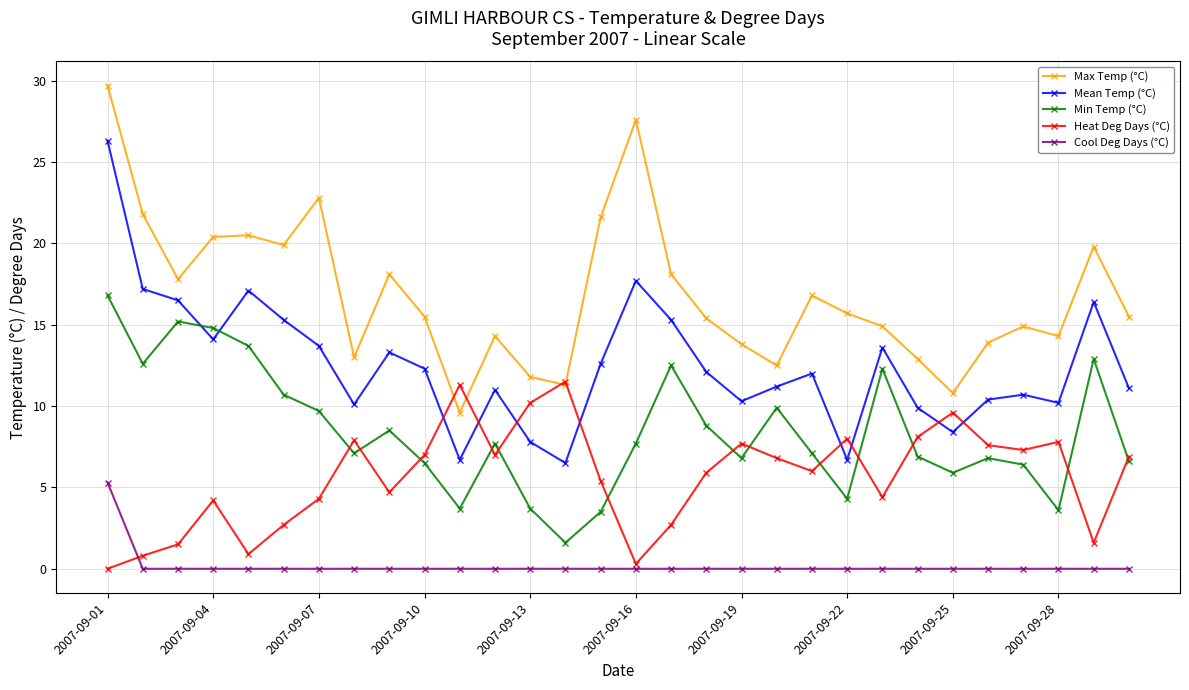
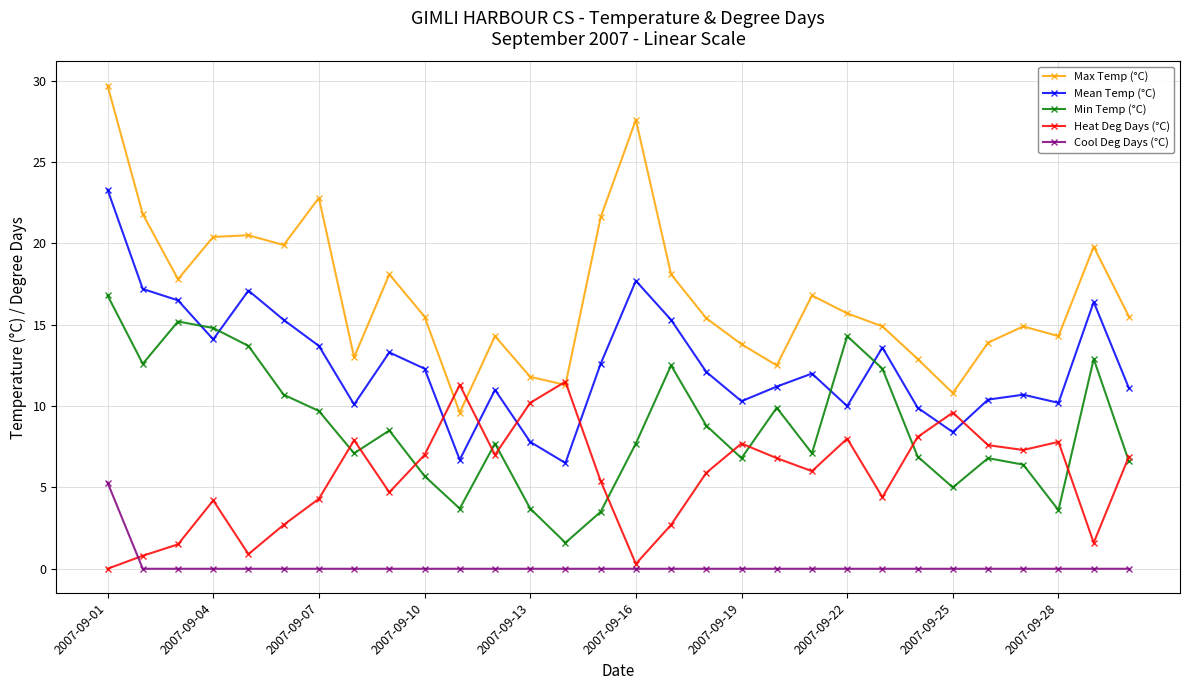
Mean Temp (°C), 2007-09-01: 26.3 -> 23.3
Min Temp (°C), 2007-09-10: 6.5 -> 5.7
Mean Temp (°C), 2007-09-22: 6.7 -> 10.0
Min Temp (°C), 2007-09-22: 4.3 -> 14.3
Min Temp (°C), 2007-09-25: 5.9 -> 5.0
